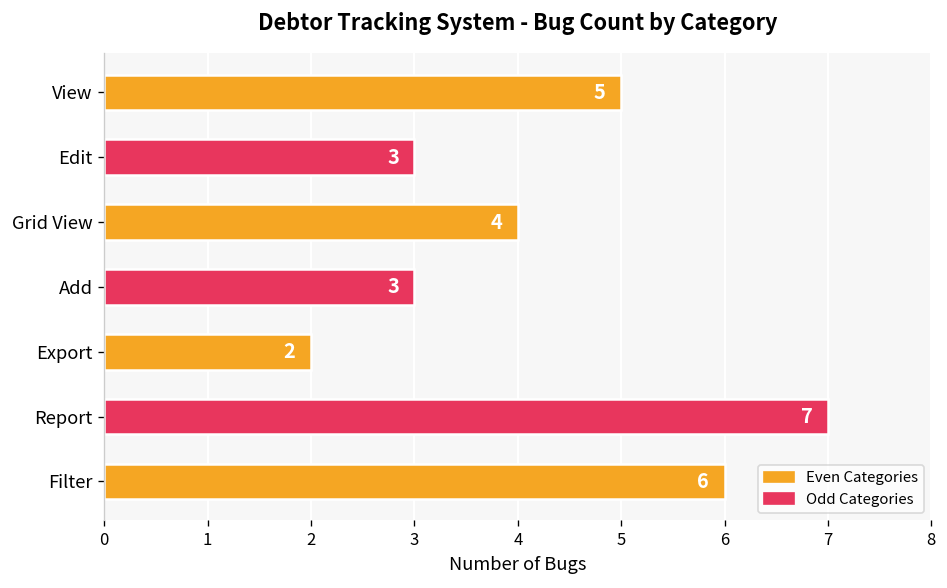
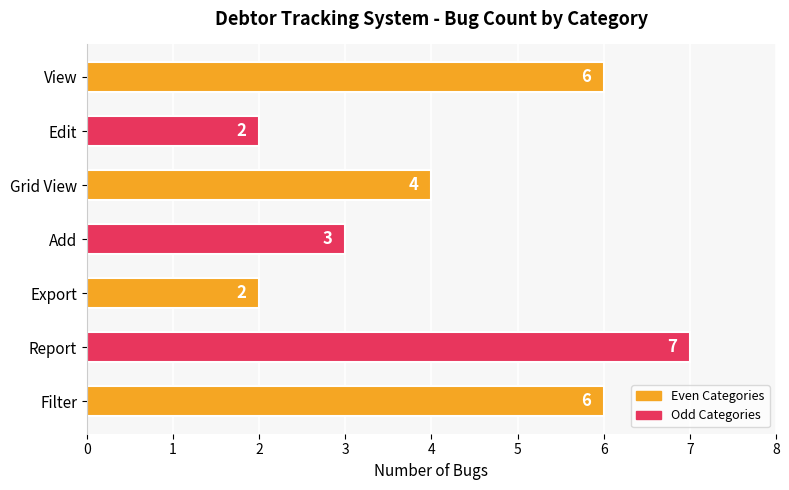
View: 5 -> 6
Edit: 3 -> 2
